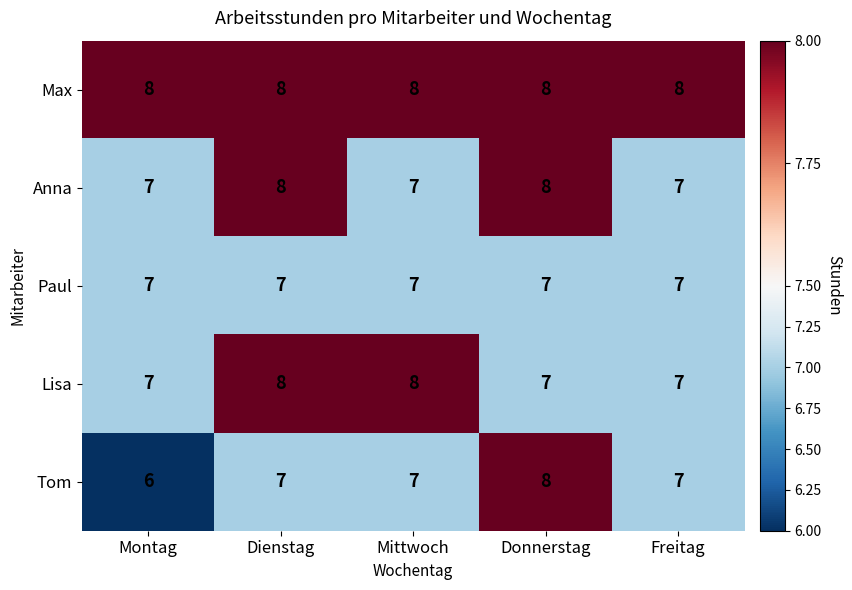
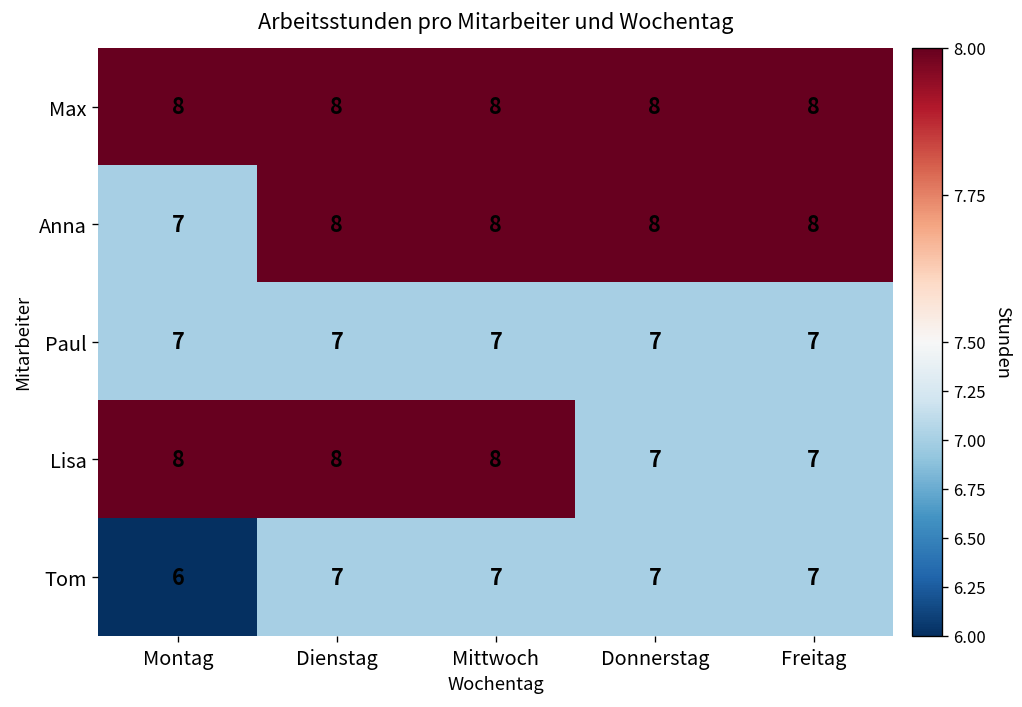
Anna, Mittwoch: 7 -> 8
Anna, Freitag: 7 -> 8
Lisa, Montag: 7 -> 8
Tom, Donnerstag: 8 -> 7
